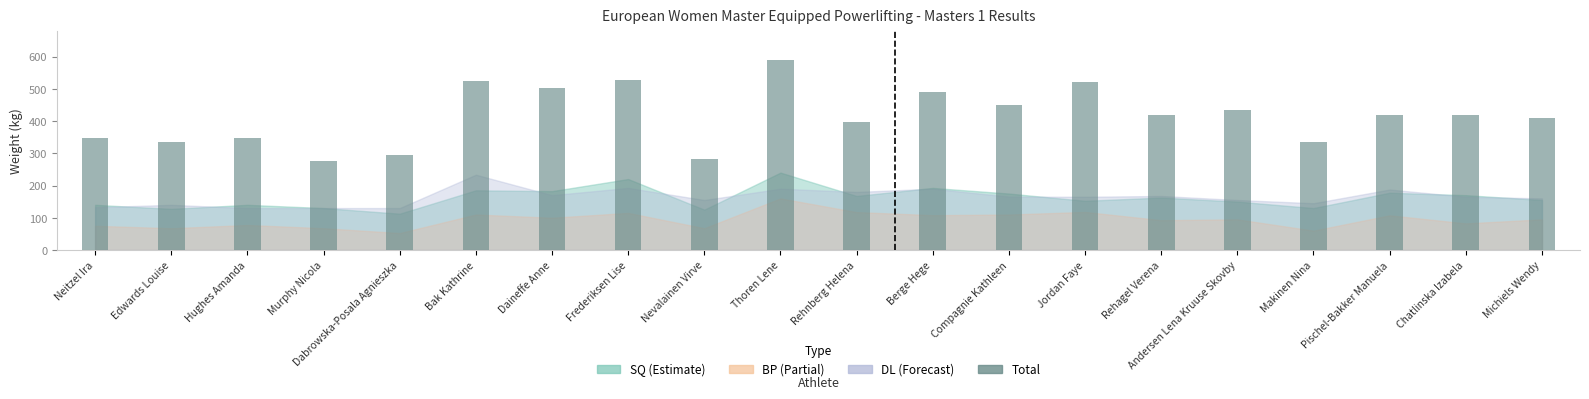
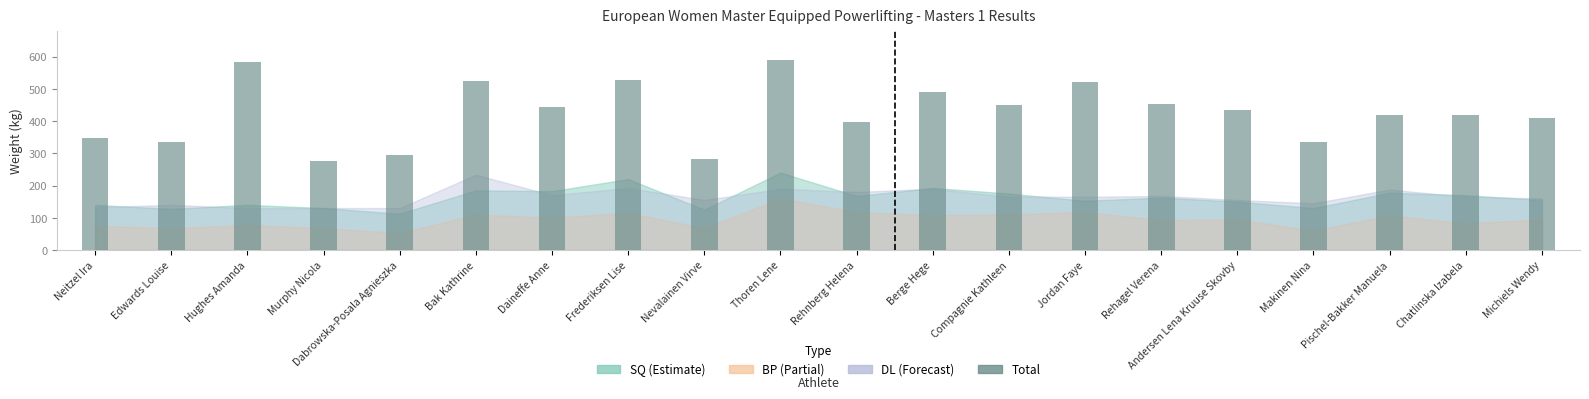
Total, Hughes Amanda: 350 -> 580
Total, Daineffe Anne: 500 -> 450
Total, Rehagel Verena: 420 -> 450
